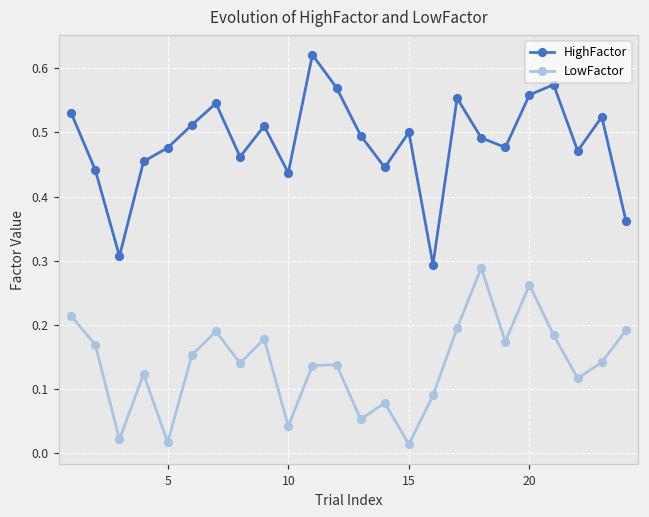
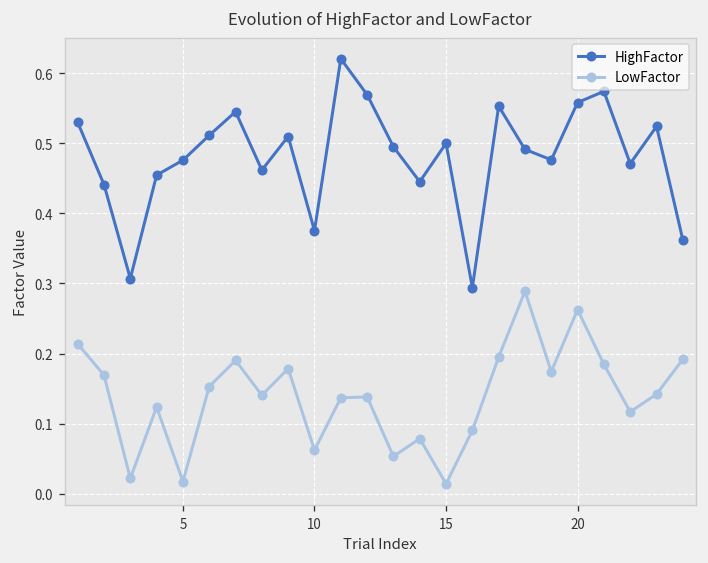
HighFactor, 10: 0.44 -> 0.38
LowFactor, 10: 0.04 -> 0.06
